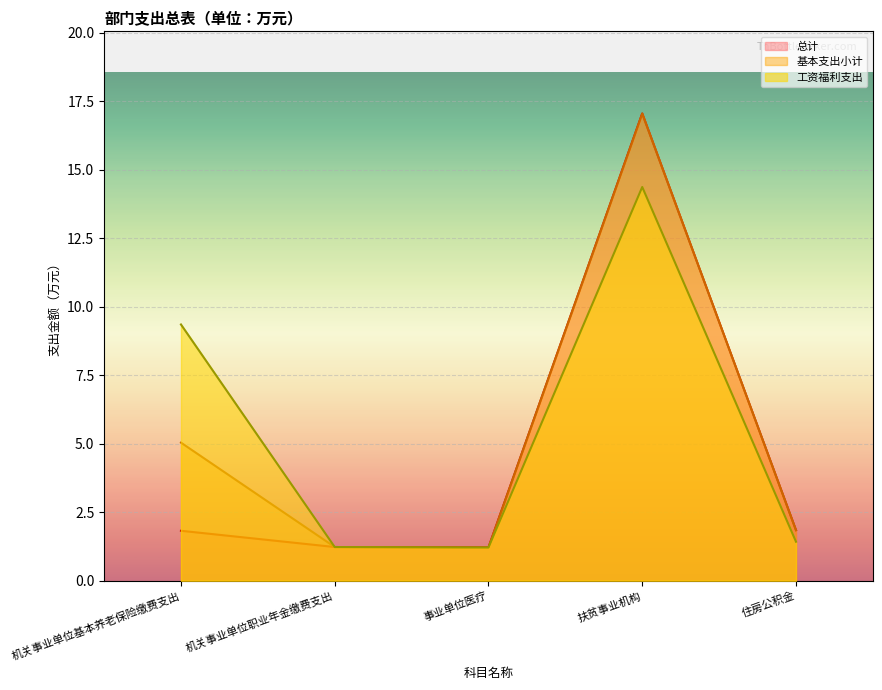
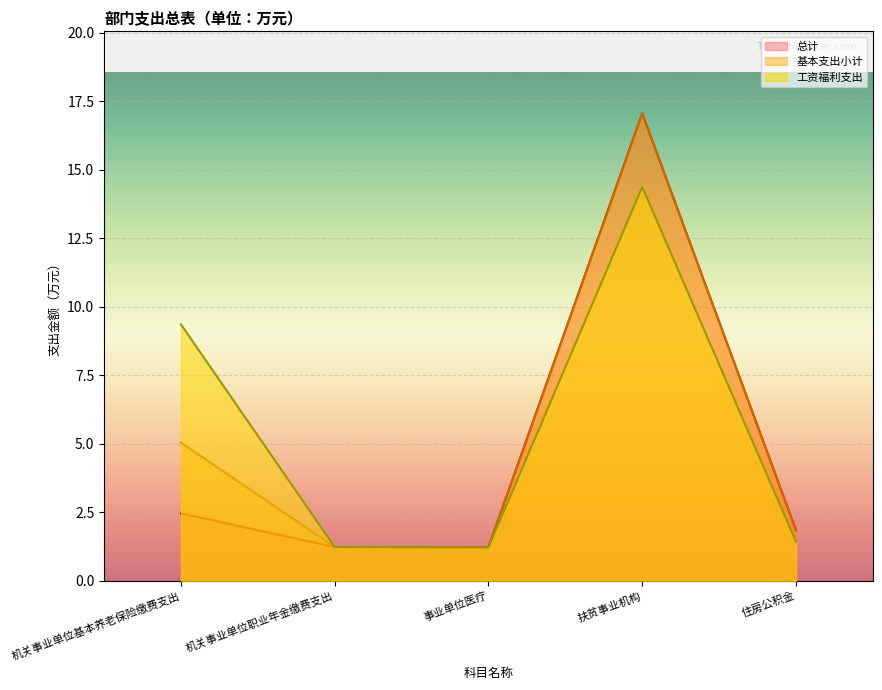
总计, 机关事业单位基本养老保险缴费支出: 1.8 -> 2.5
